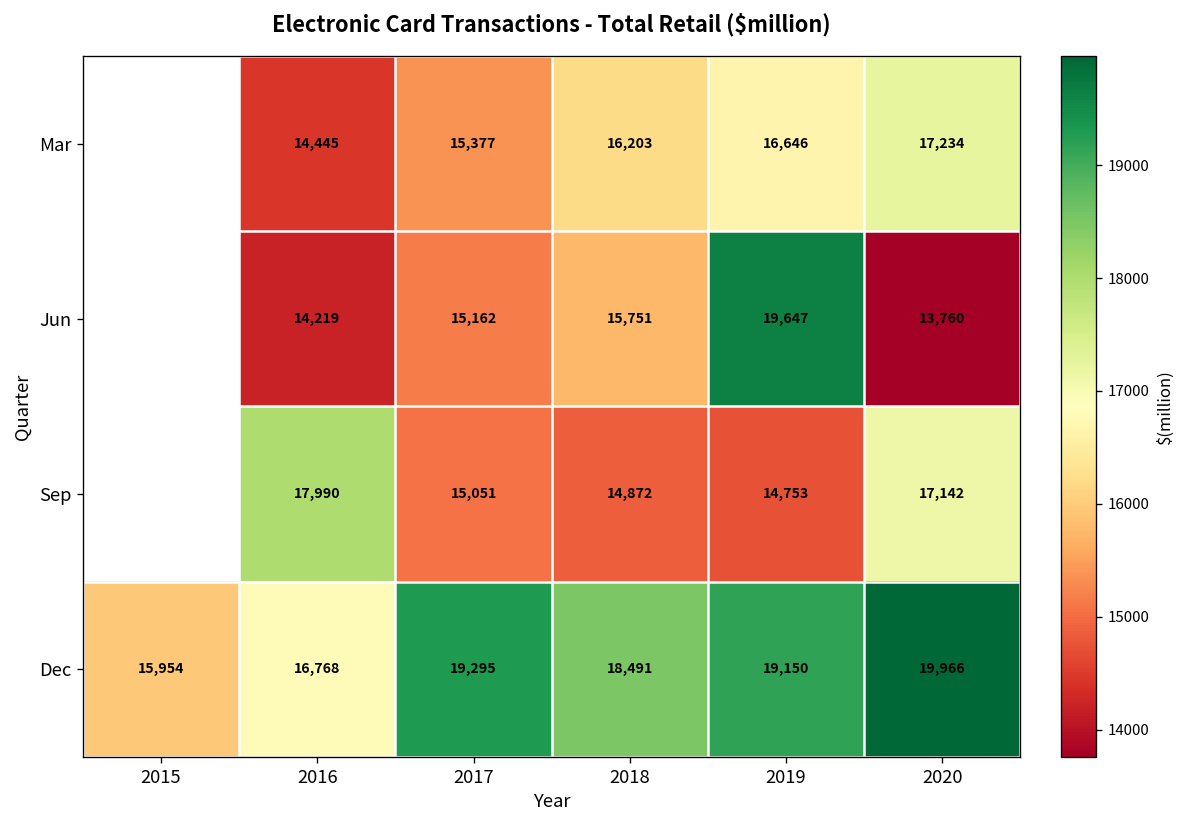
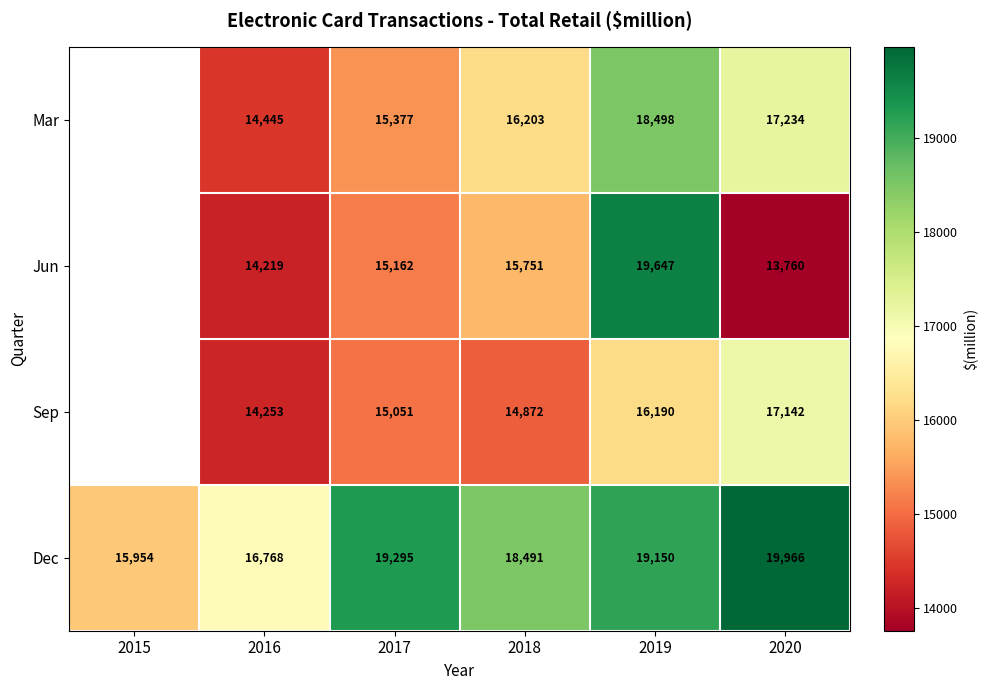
Mar, 2019: 16,646 -> 18,498
Sep, 2016: 17,990 -> 14,253
Sep, 2019: 14,753 -> 16,190
